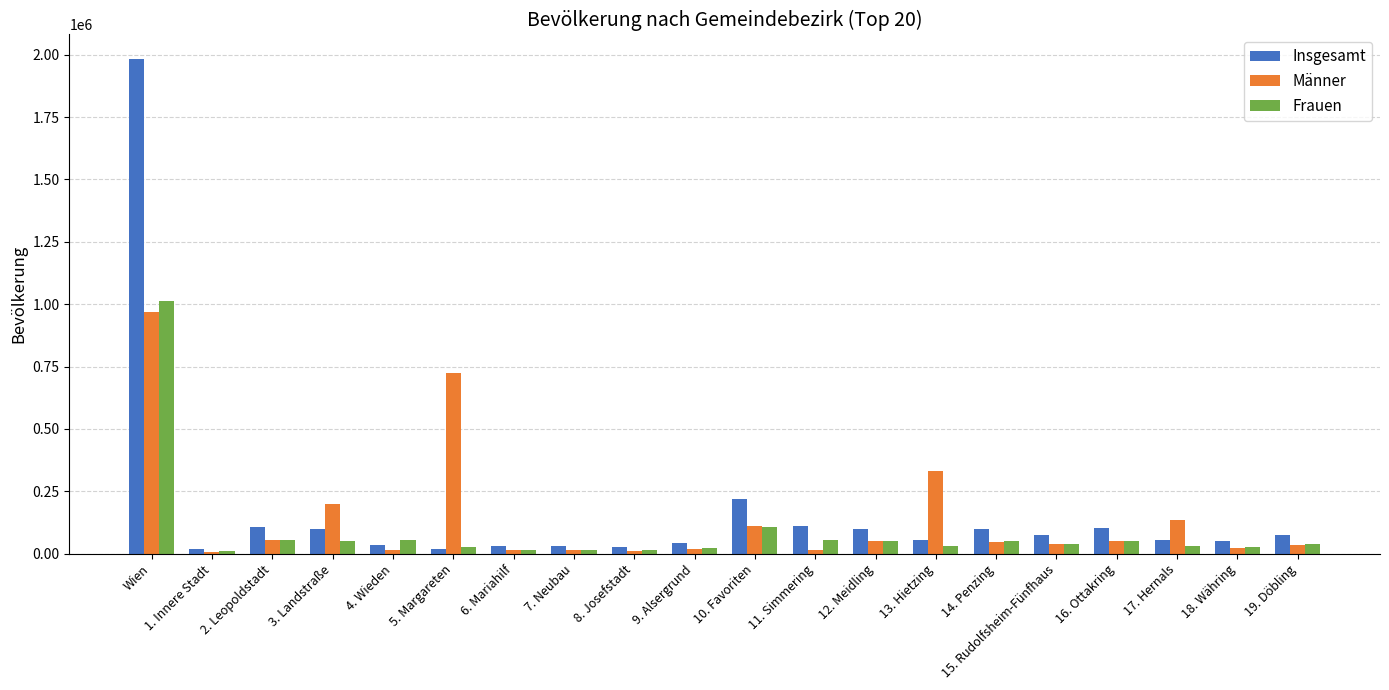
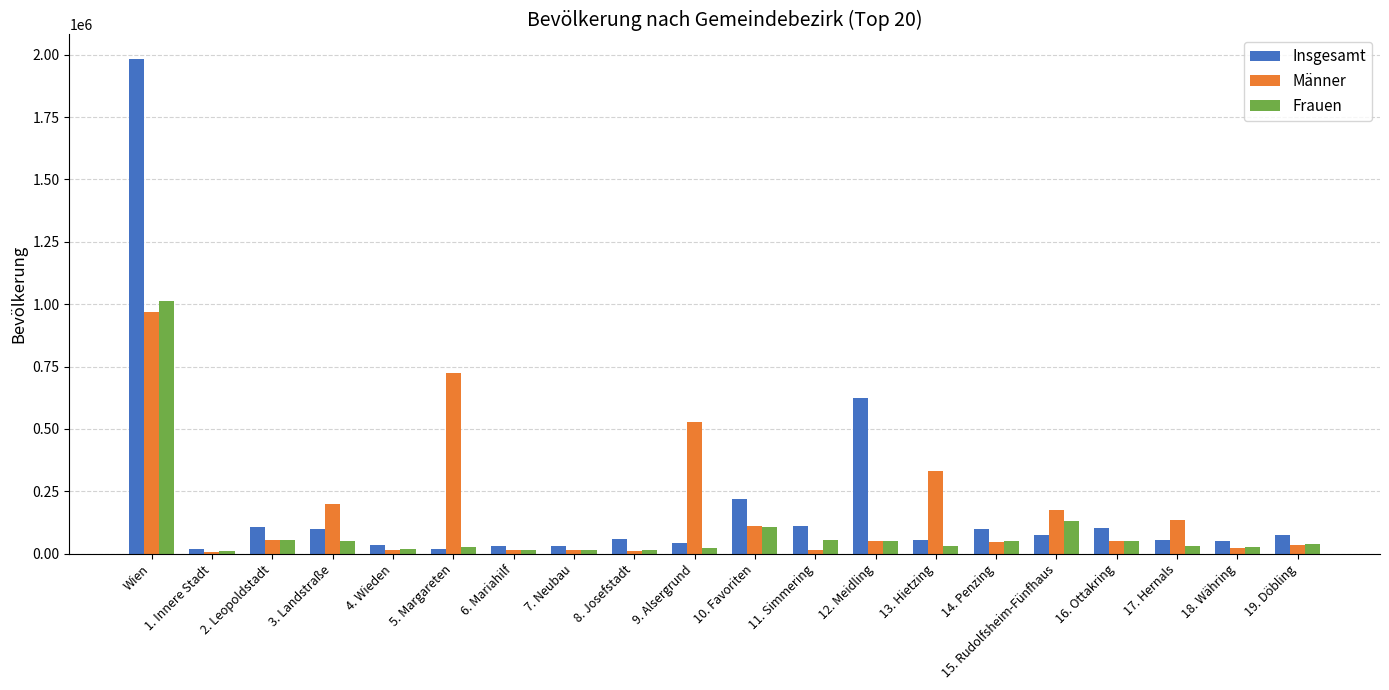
Frauen, 4. Wieden: 50000 -> 20000
Insgesamt, 8. Josefstadt: 20000 -> 60000
Männer, 9. Alsergrund: 20000 -> 530000
Insgesamt, 12. Meidling: 100000 -> 630000
Männer, 15. Rudolfsheim-Fünfhaus: 40000 -> 170000
Frauen, 15. Rudolfsheim-Fünfhaus: 40000 -> 130000
